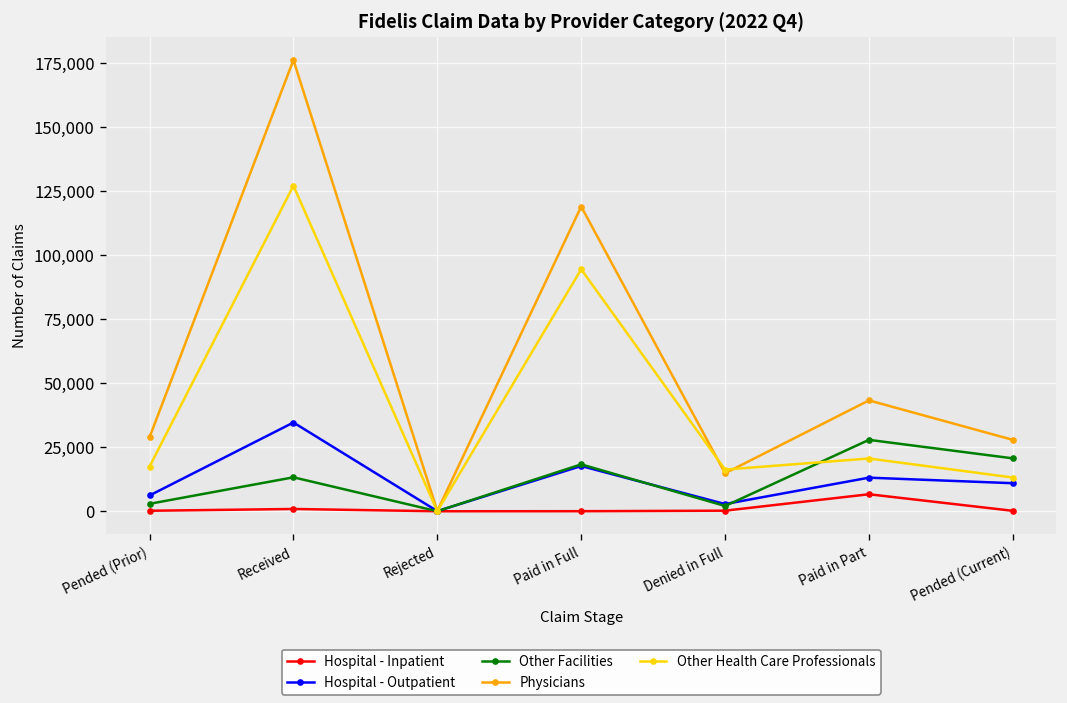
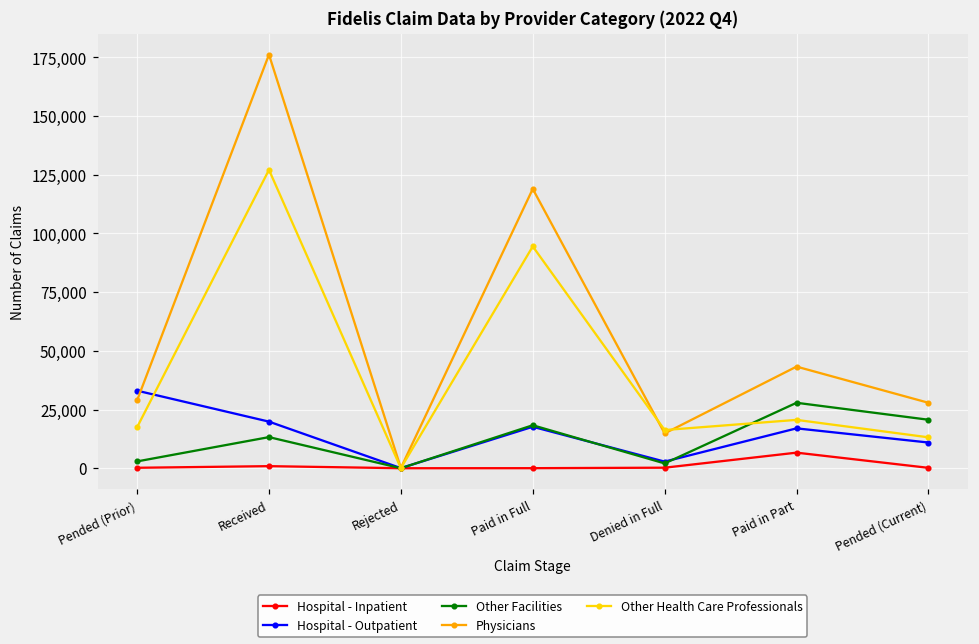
Hospital - Outpatient, Pended (Prior): 6,000 -> 33,000
Hospital - Outpatient, Received: 35,000 -> 20,000
Hospital - Outpatient, Paid in Part: 13,000 -> 17,000
